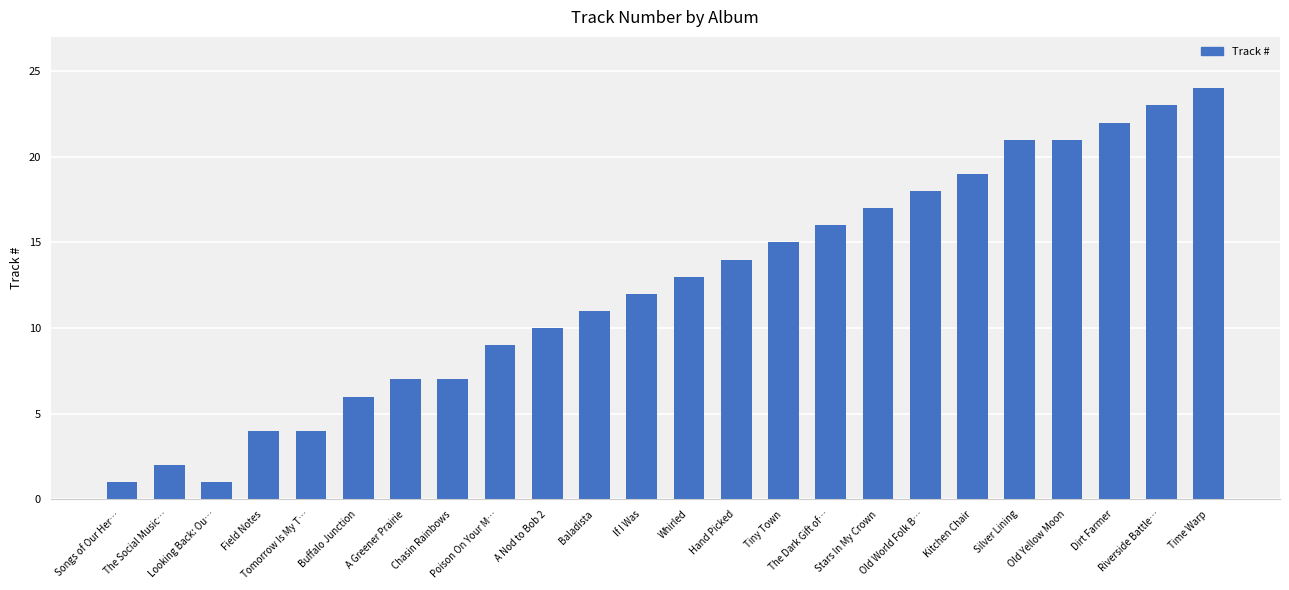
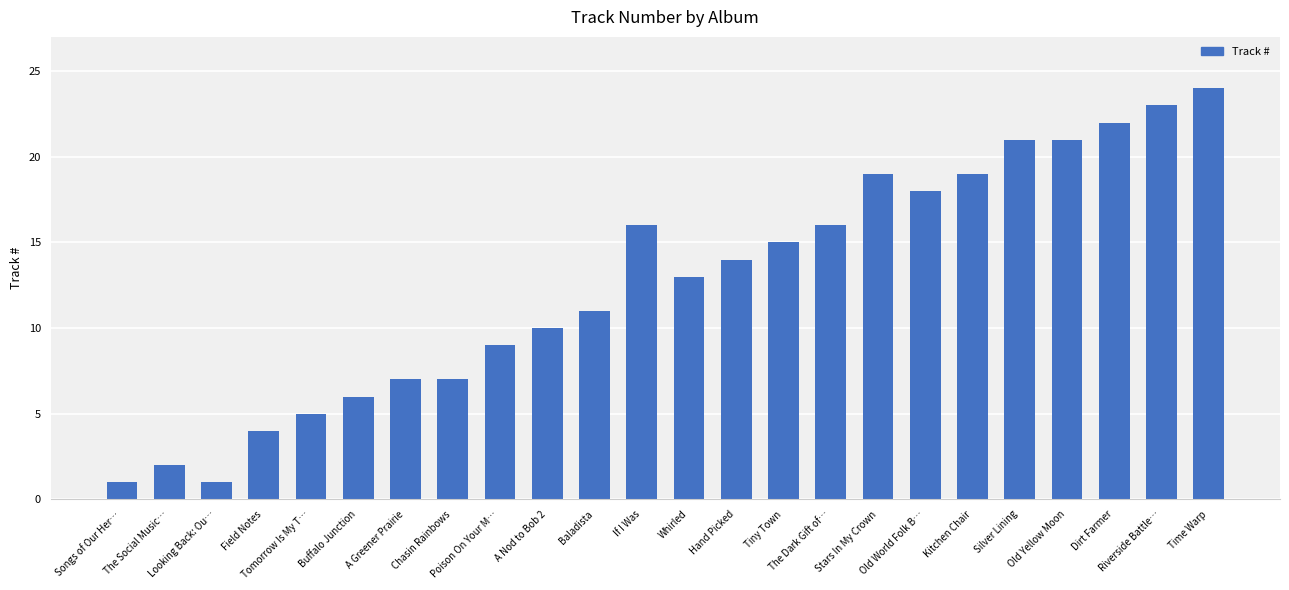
Tomorrow Is My T…: 4 -> 5
If I Was: 12 -> 16
Stars In My Crown: 17 -> 19
